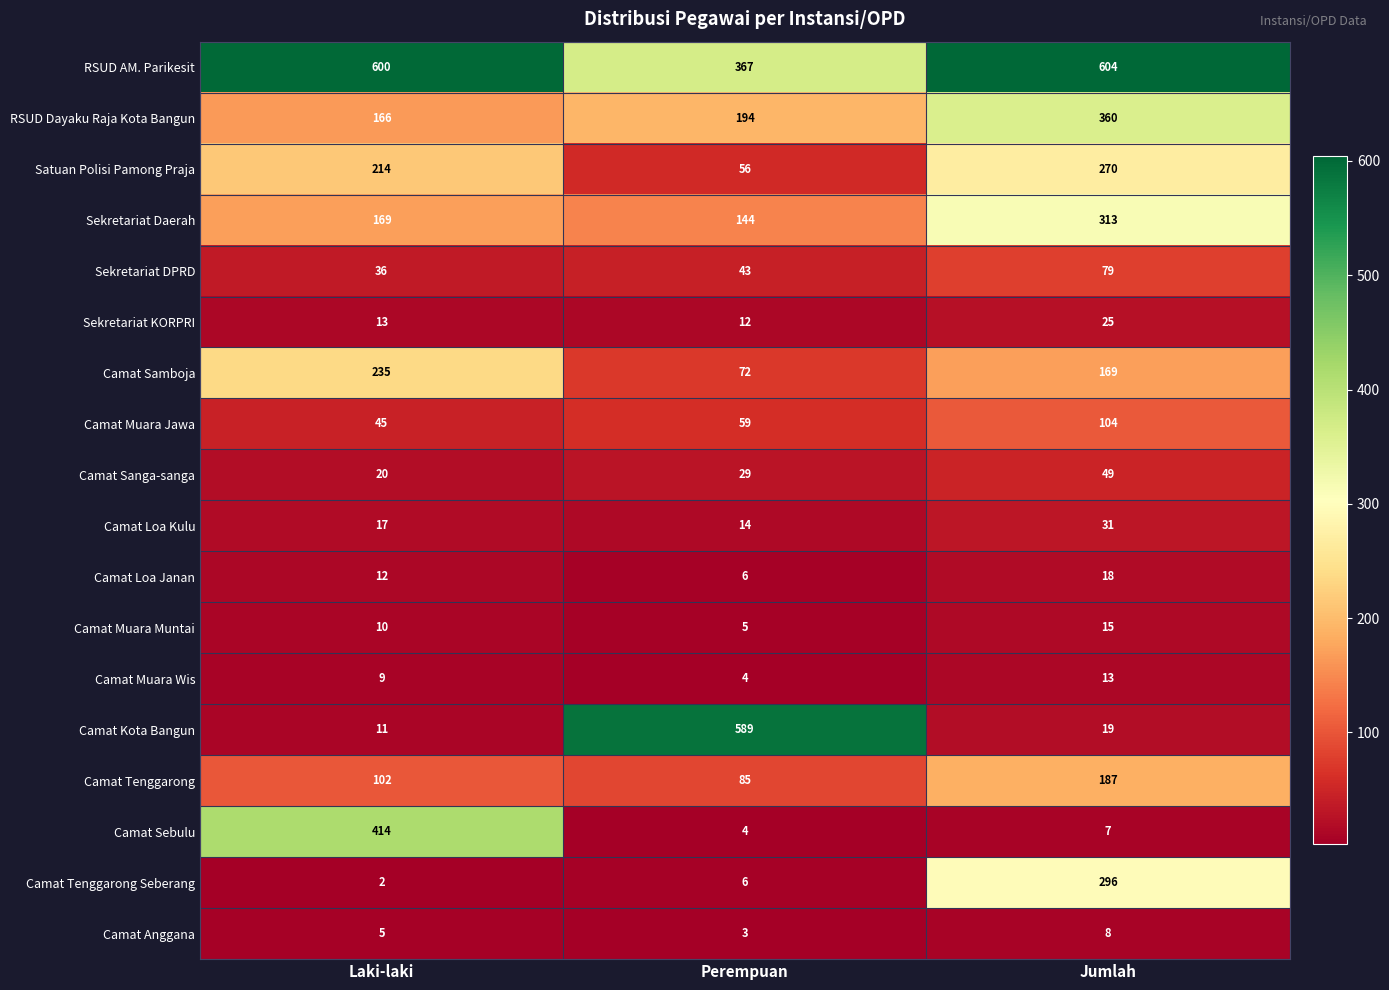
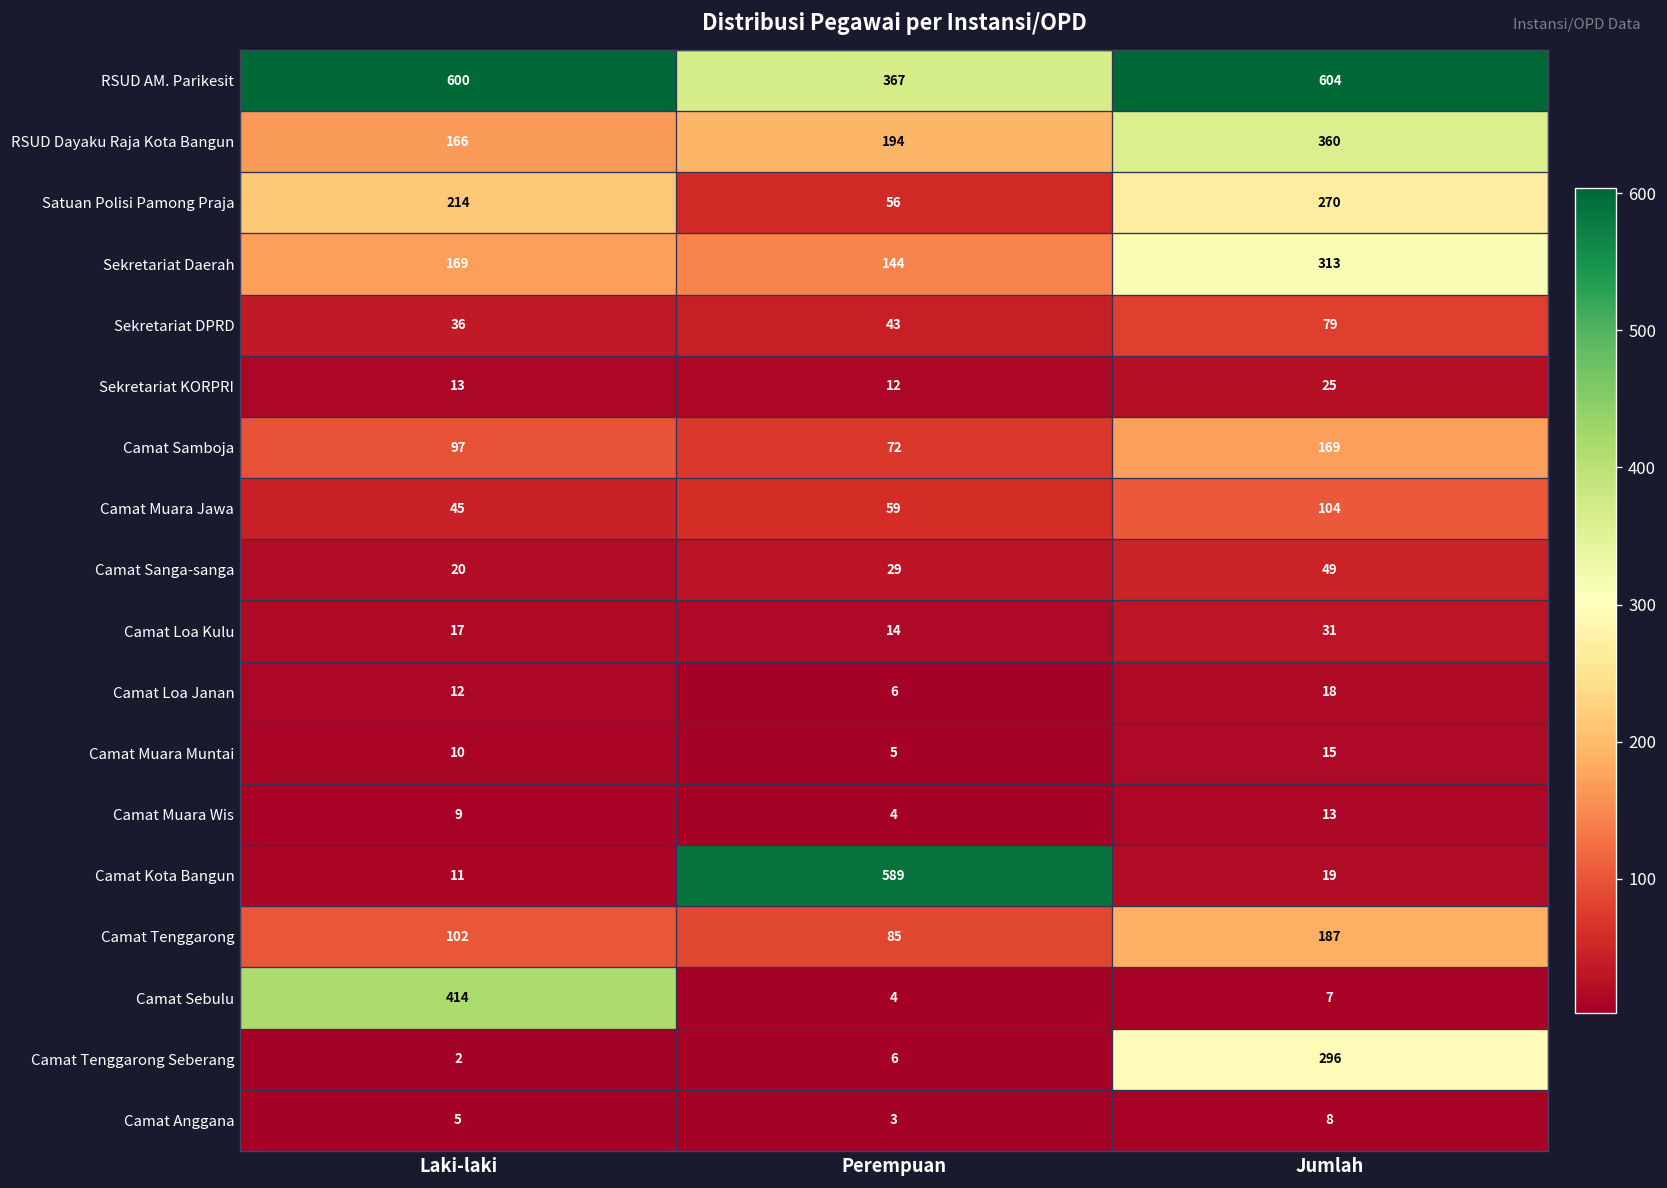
Camat Samboja, Laki-laki: 235 -> 97
